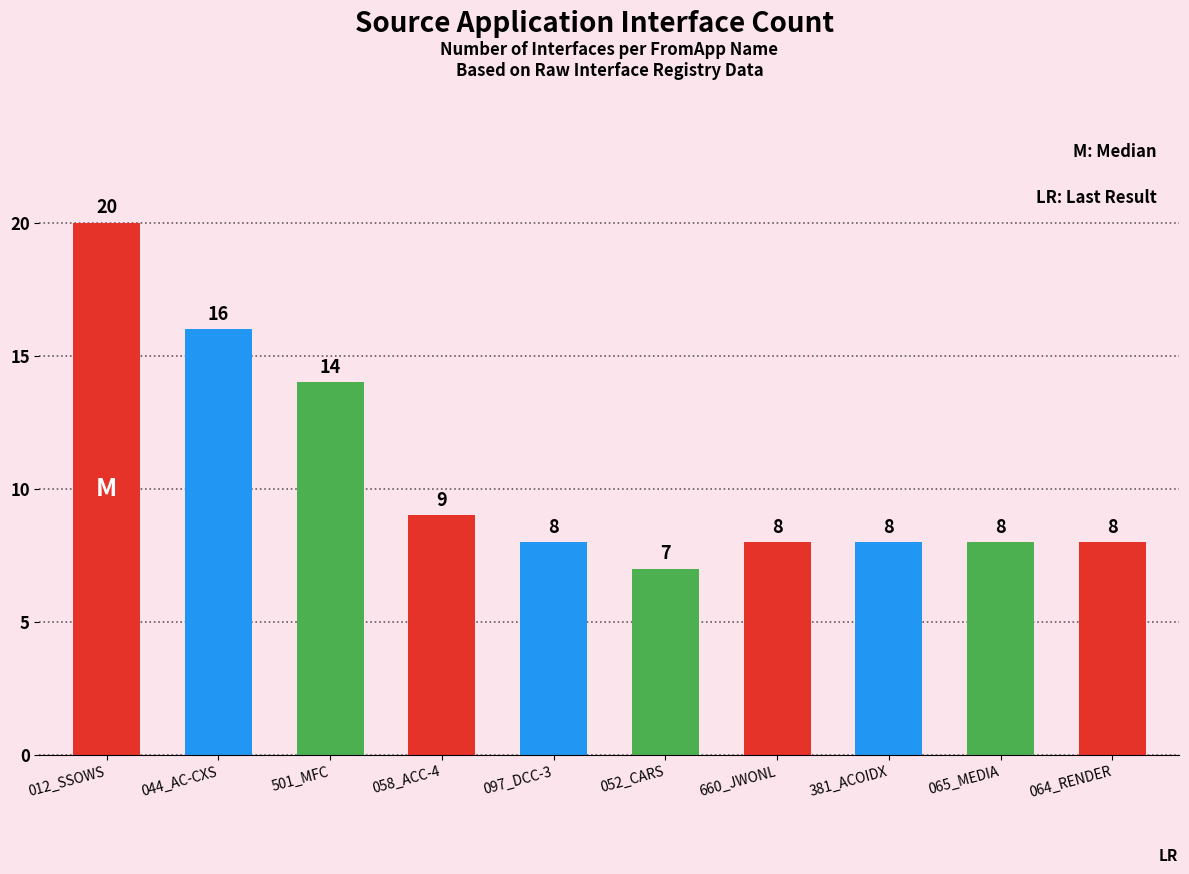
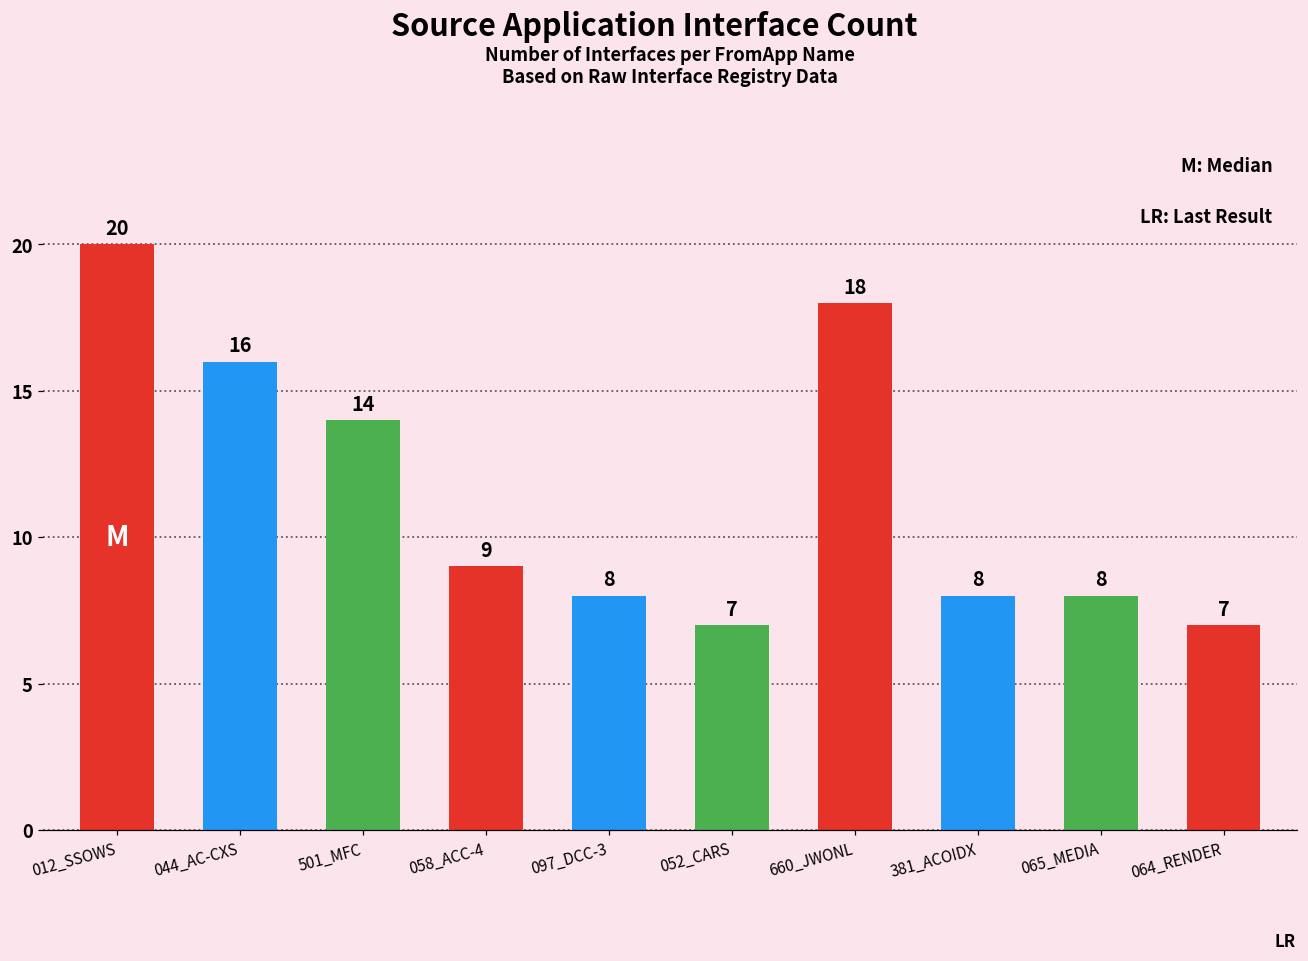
660_JWONL: 8 -> 18
064_RENDER: 8 -> 7
